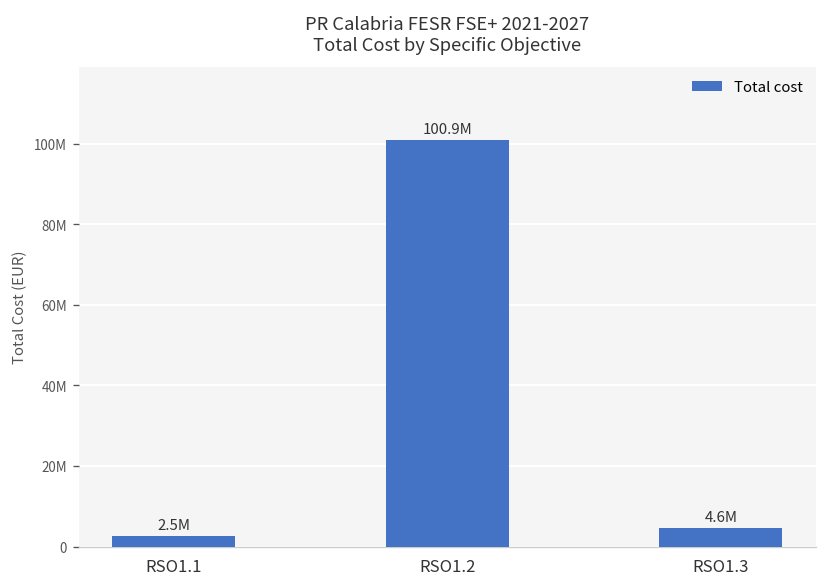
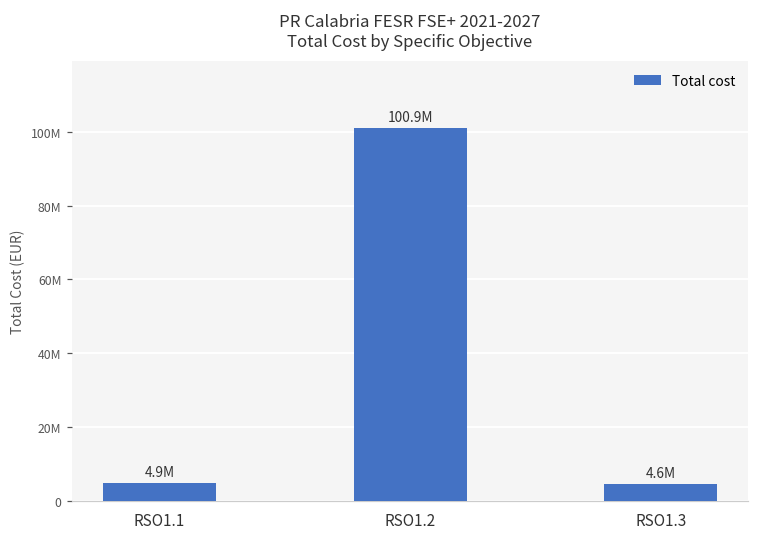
RSO1.1: 2.5M -> 4.9M
